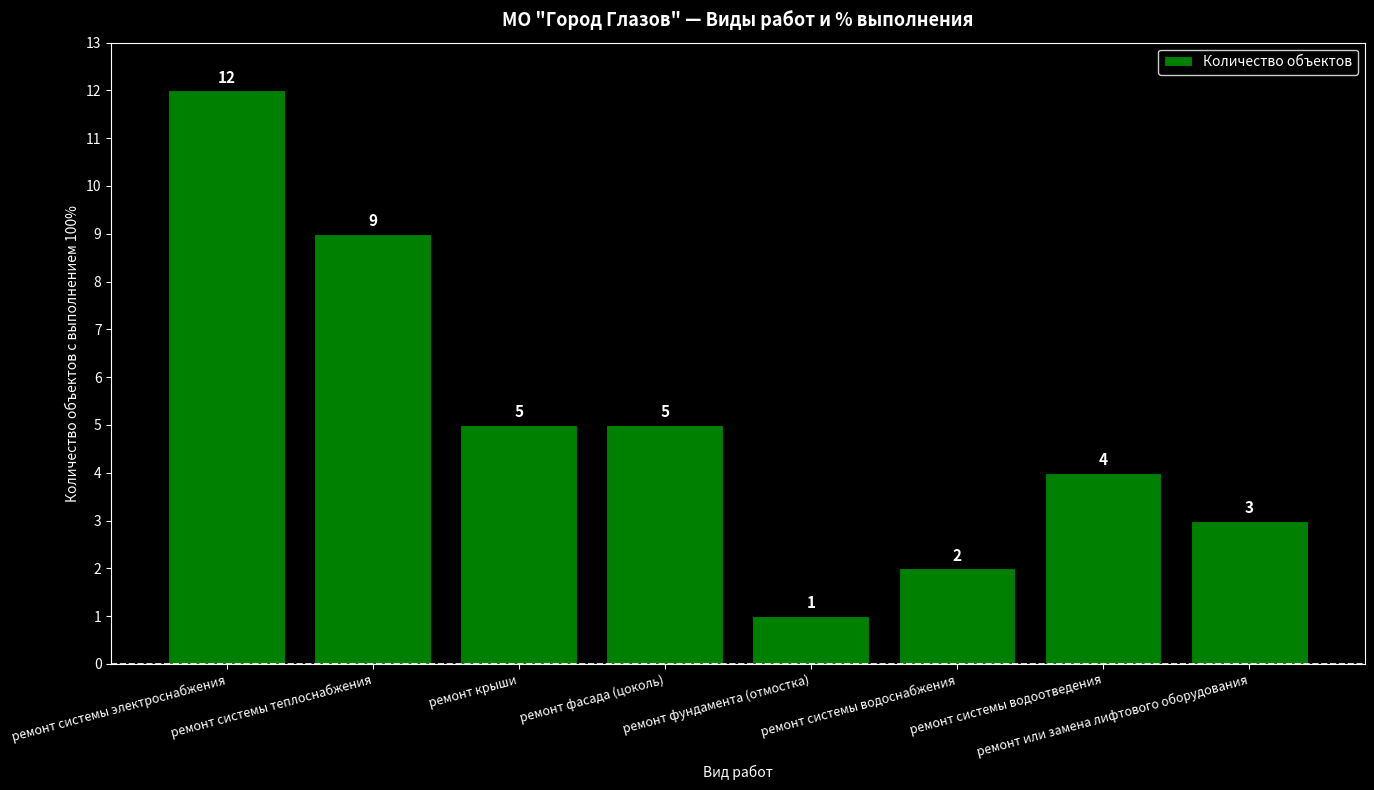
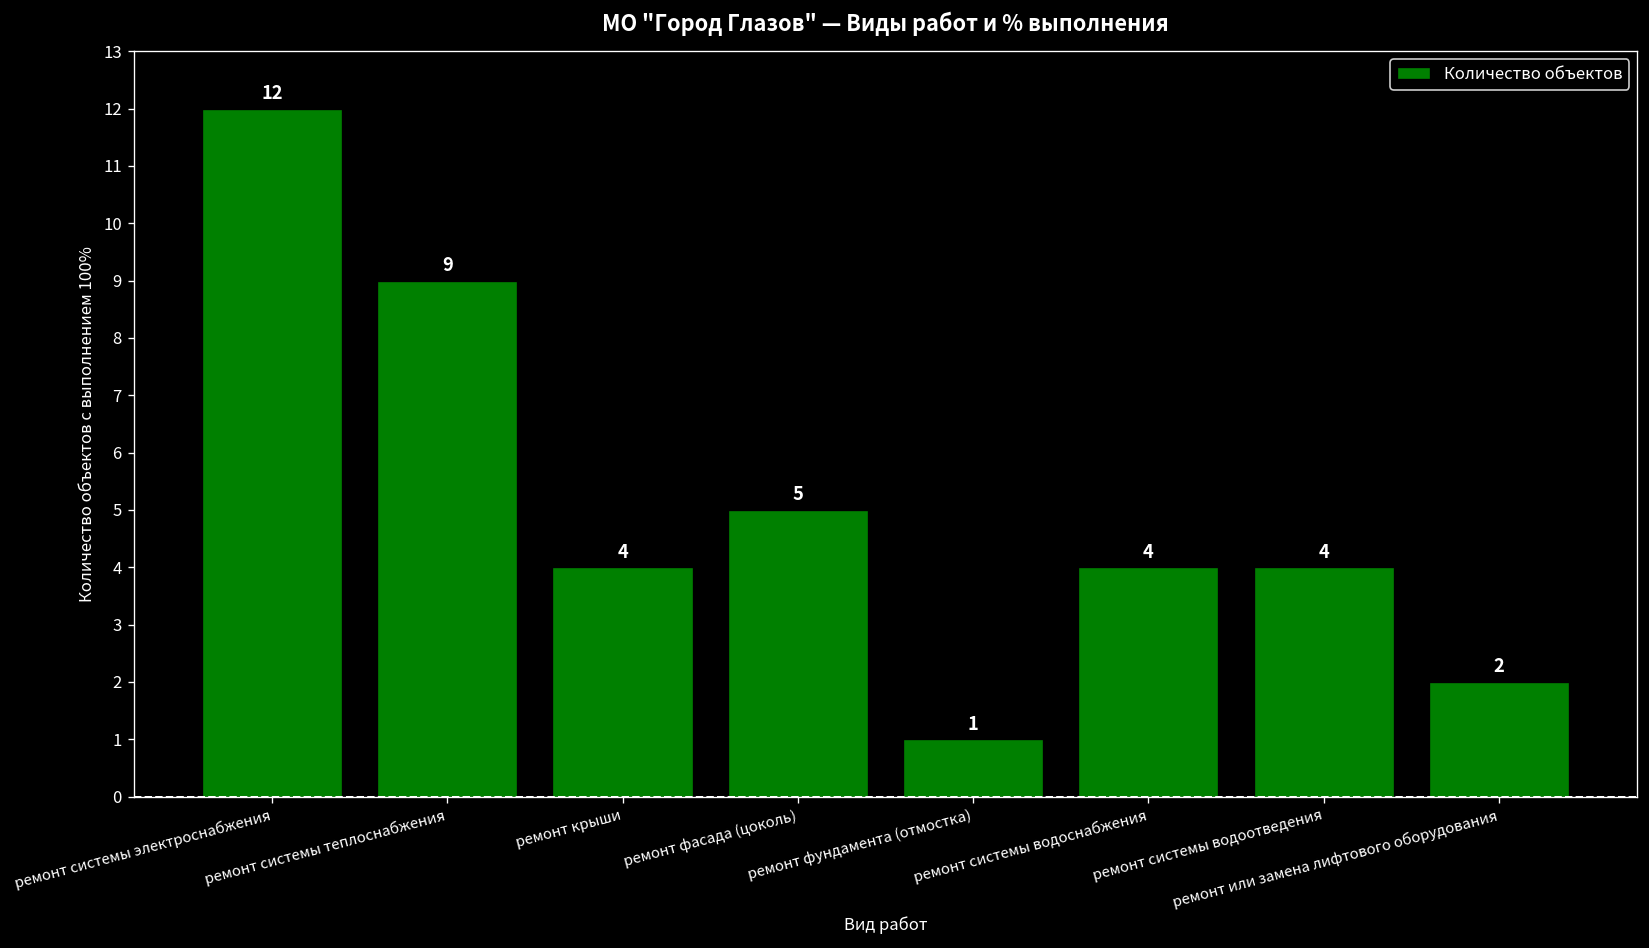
ремонт крыши: 5 -> 4
ремонт системы водоснабжения: 2 -> 4
ремонт или замена лифтового оборудования: 3 -> 2
